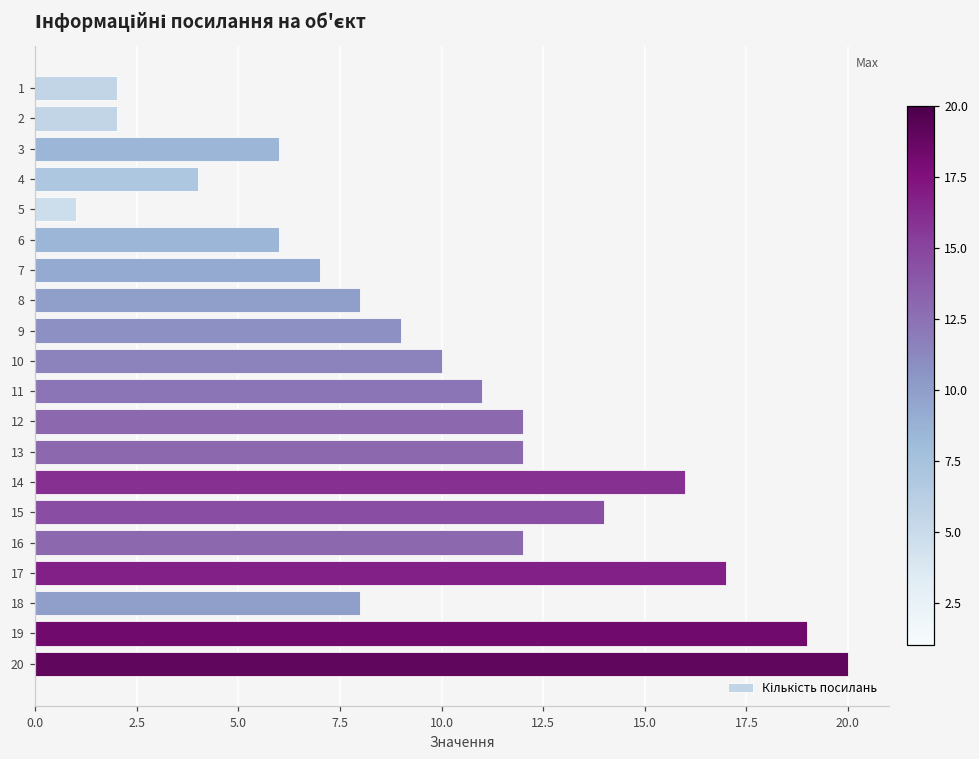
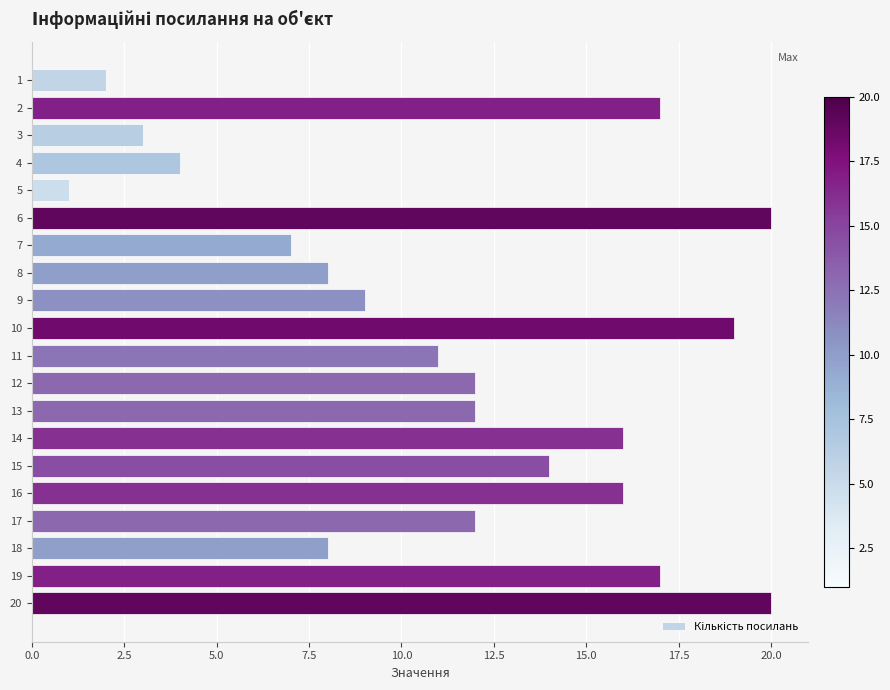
2: 2 -> 17
3: 6 -> 3
6: 6 -> 20
10: 10 -> 19
16: 12 -> 16
17: 17 -> 12
19: 19 -> 17
